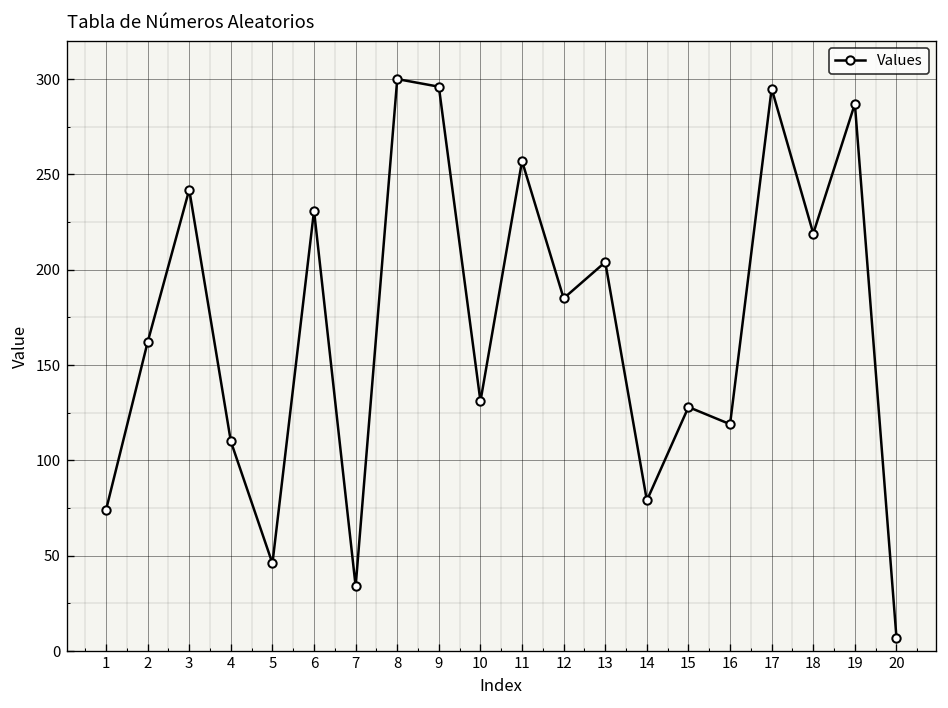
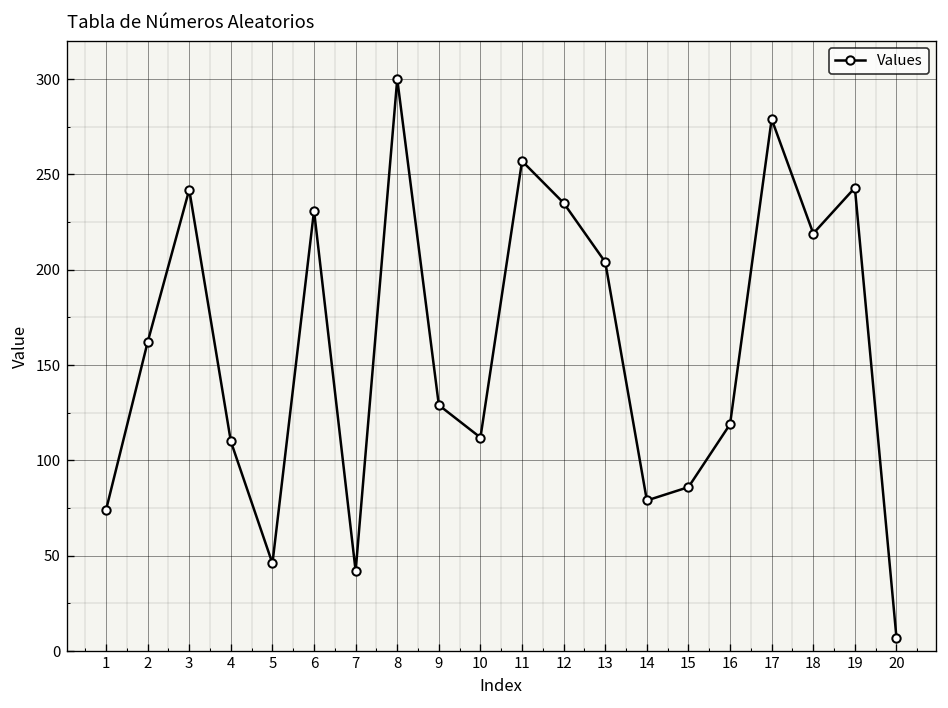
7: 34 -> 42
9: 296 -> 129
10: 131 -> 112
12: 185 -> 235
15: 128 -> 86
17: 295 -> 279
19: 287 -> 243
